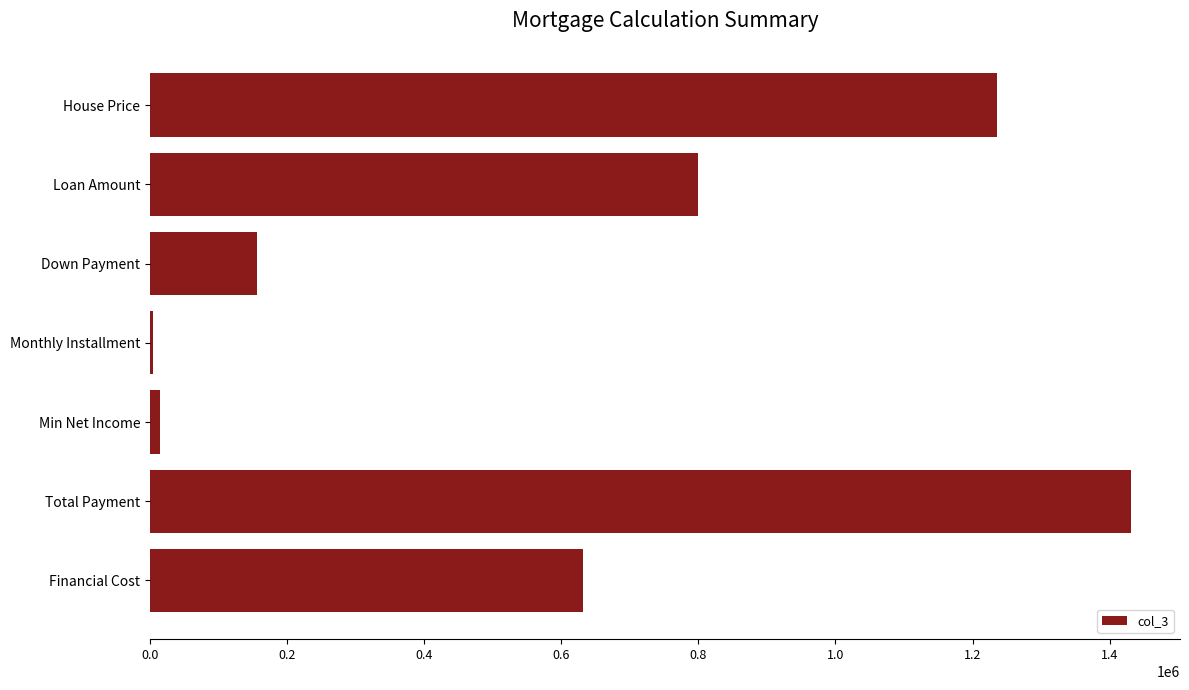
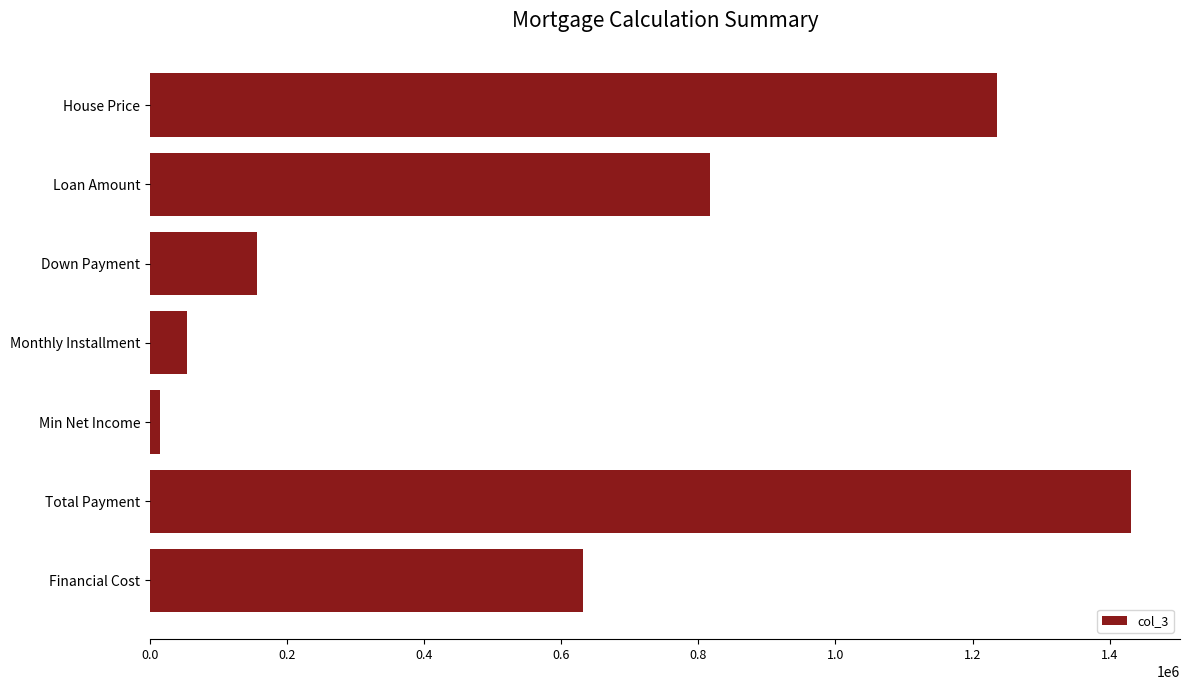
Loan Amount: 800000 -> 820000
Monthly Installment: 0 -> 50000
